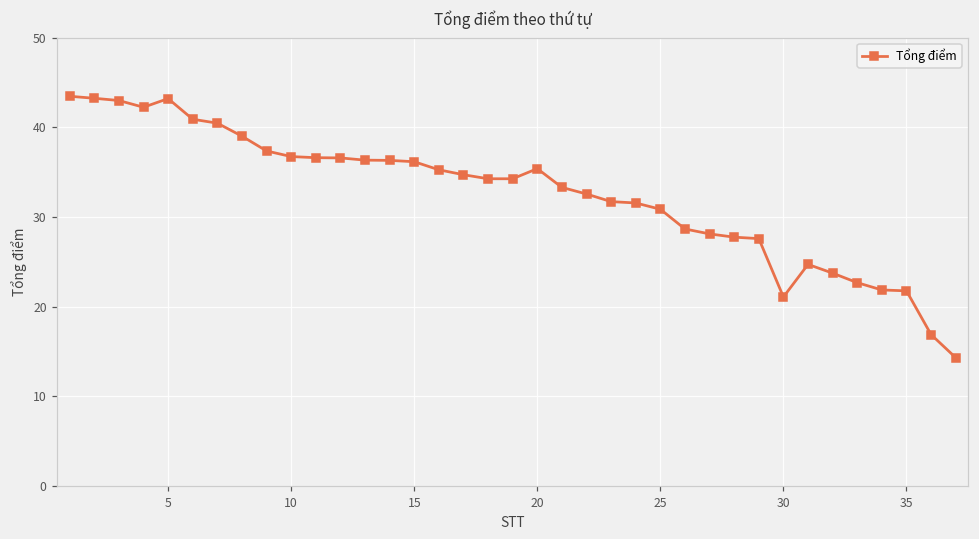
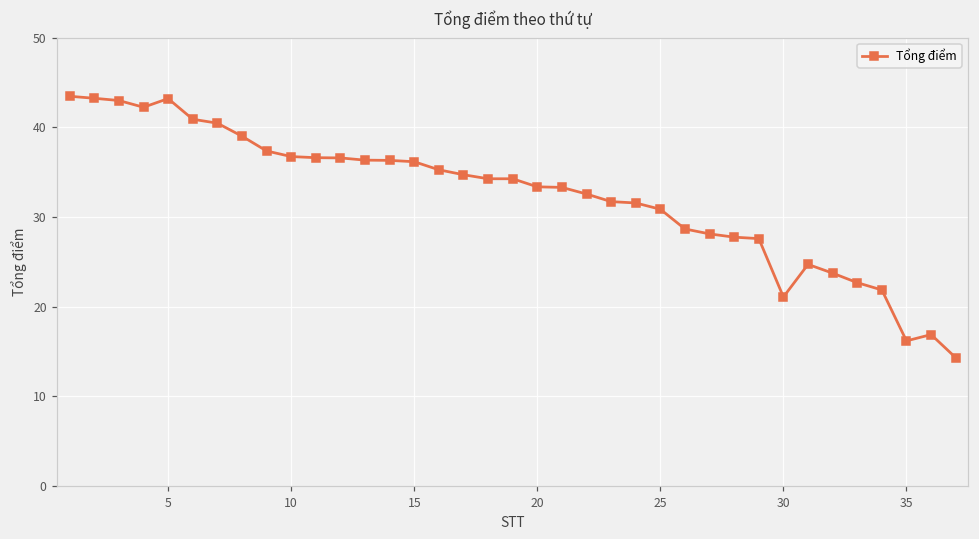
20: 35 -> 33
35: 22 -> 16
